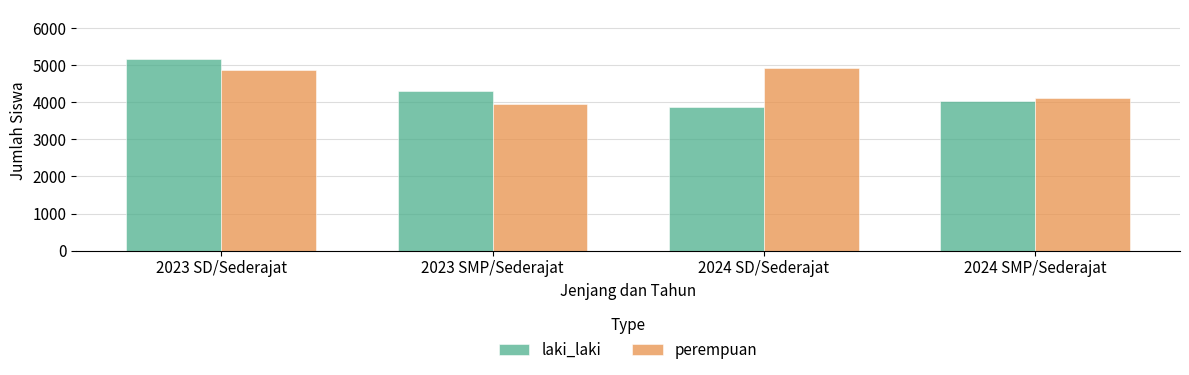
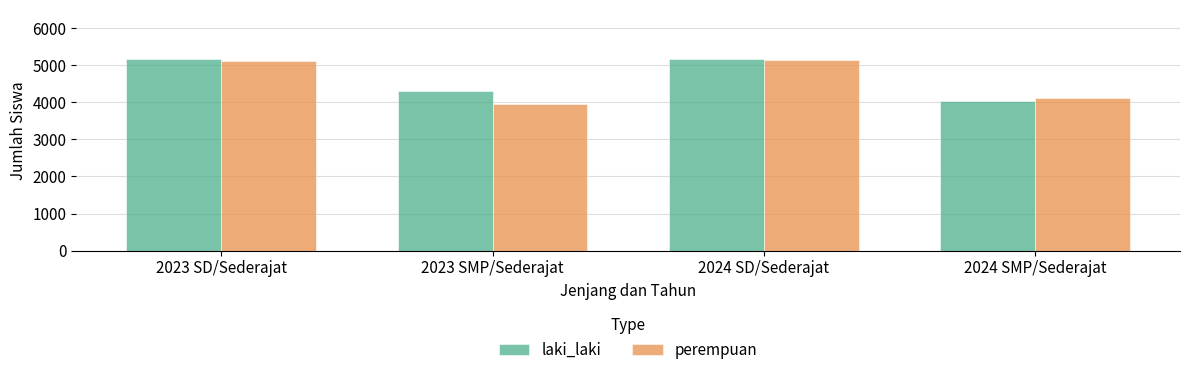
perempuan, 2023 SD/Sederajat: 4900 -> 5100
laki_laki, 2024 SD/Sederajat: 3900 -> 5200
perempuan, 2024 SD/Sederajat: 4900 -> 5100
